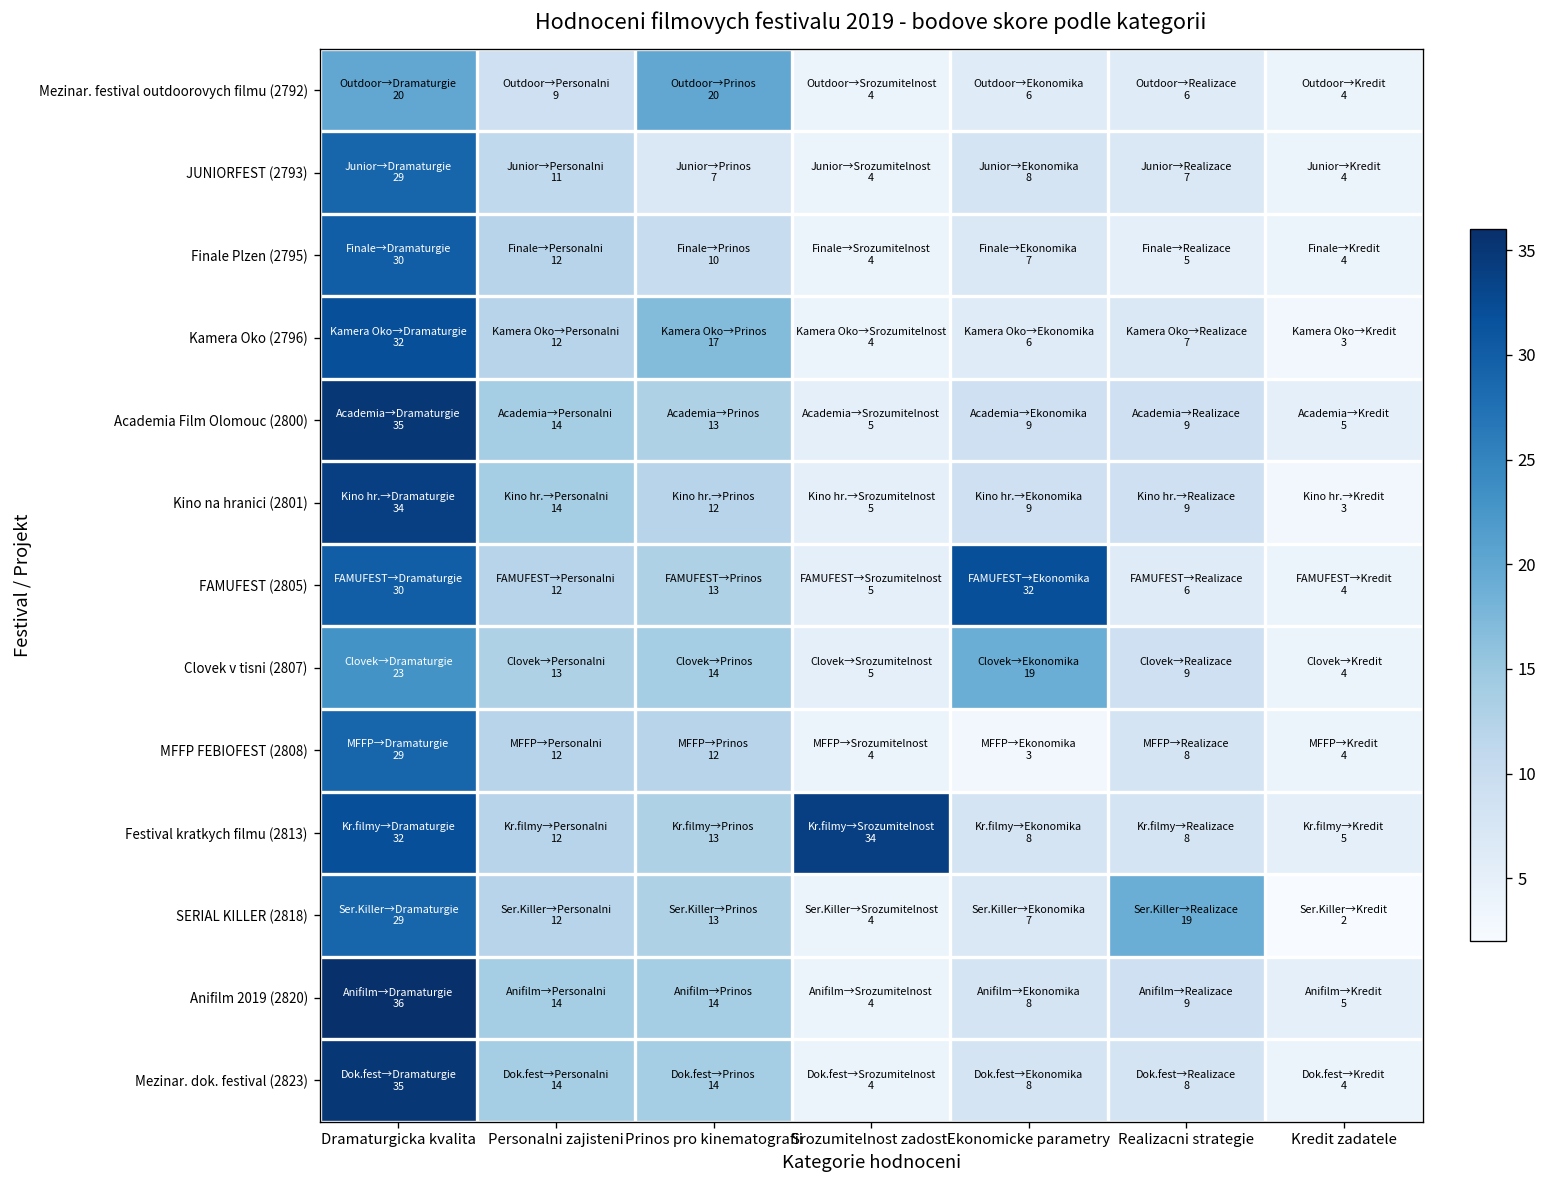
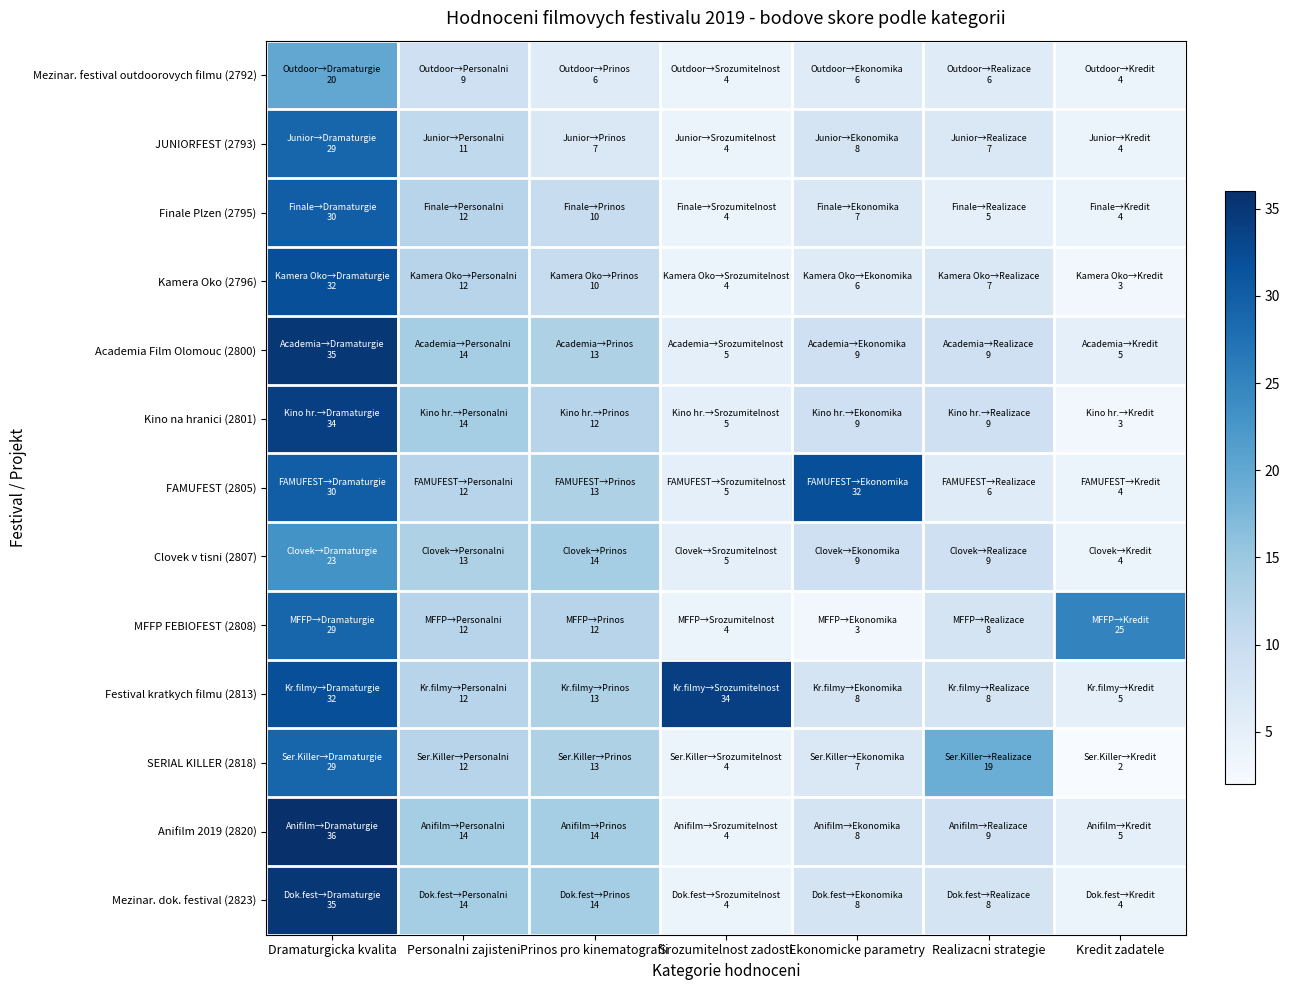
Mezinar. festival outdoorovych filmu (2792), Prinos pro kinematografii: 20 -> 6
Kamera Oko (2796), Prinos pro kinematografii: 17 -> 10
Clovek v tisni (2807), Ekonomicke parametry: 19 -> 9
MFFP FEBIOFEST (2808), Kredit zadatele: 4 -> 25
